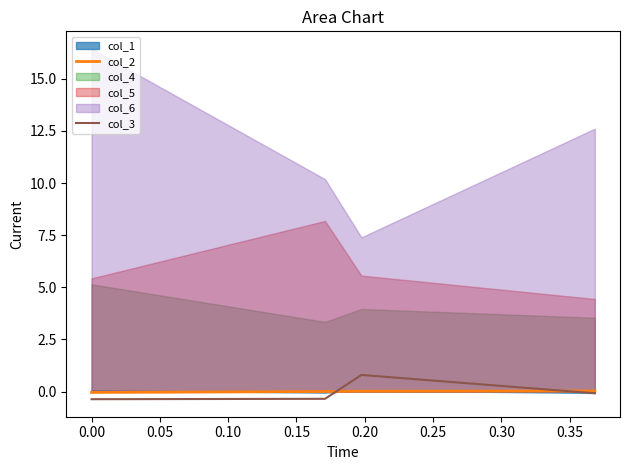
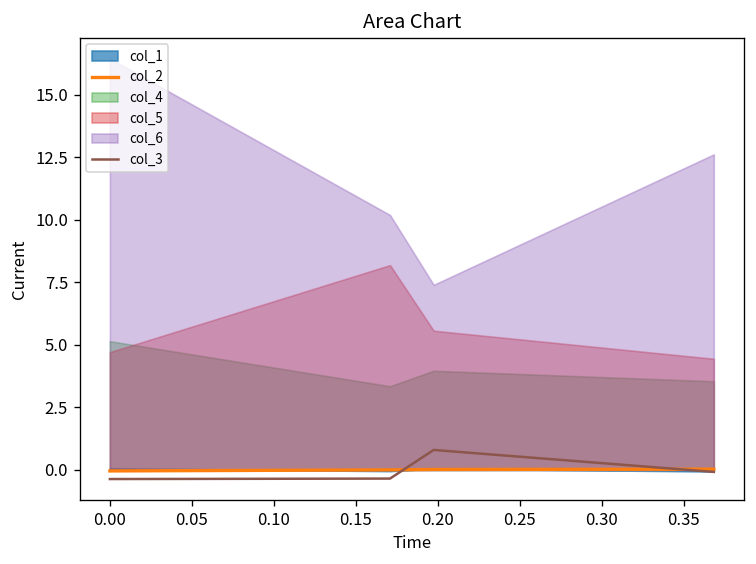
col_5, 0.00: 5.4 -> 4.7
